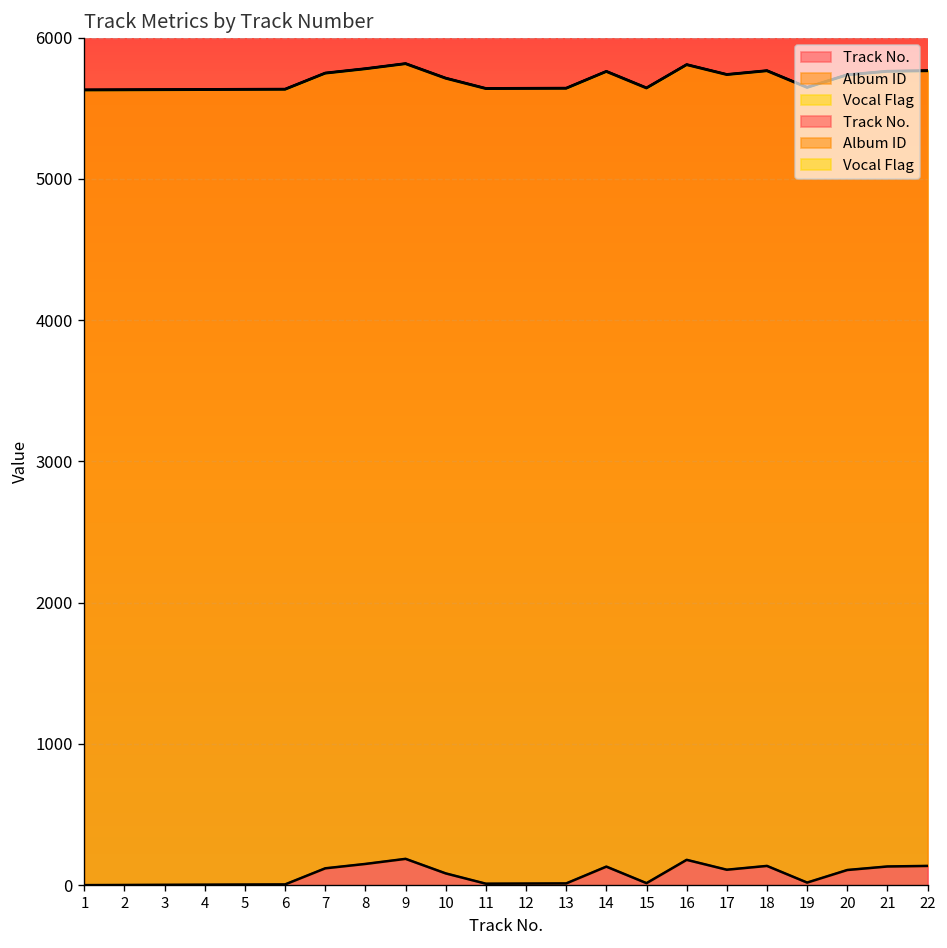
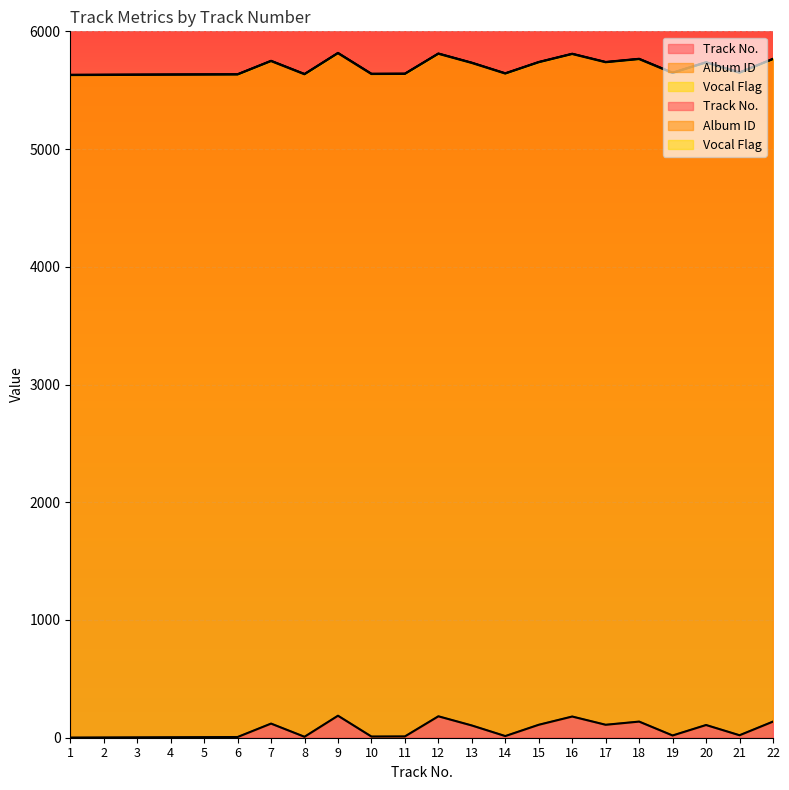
Track No., 8: 150 -> 10
Track No., 10: 80 -> 10
Track No., 12: 10 -> 180
Track No., 13: 10 -> 100
Track No., 14: 130 -> 10
Track No., 15: 20 -> 110
Track No., 21: 130 -> 20
